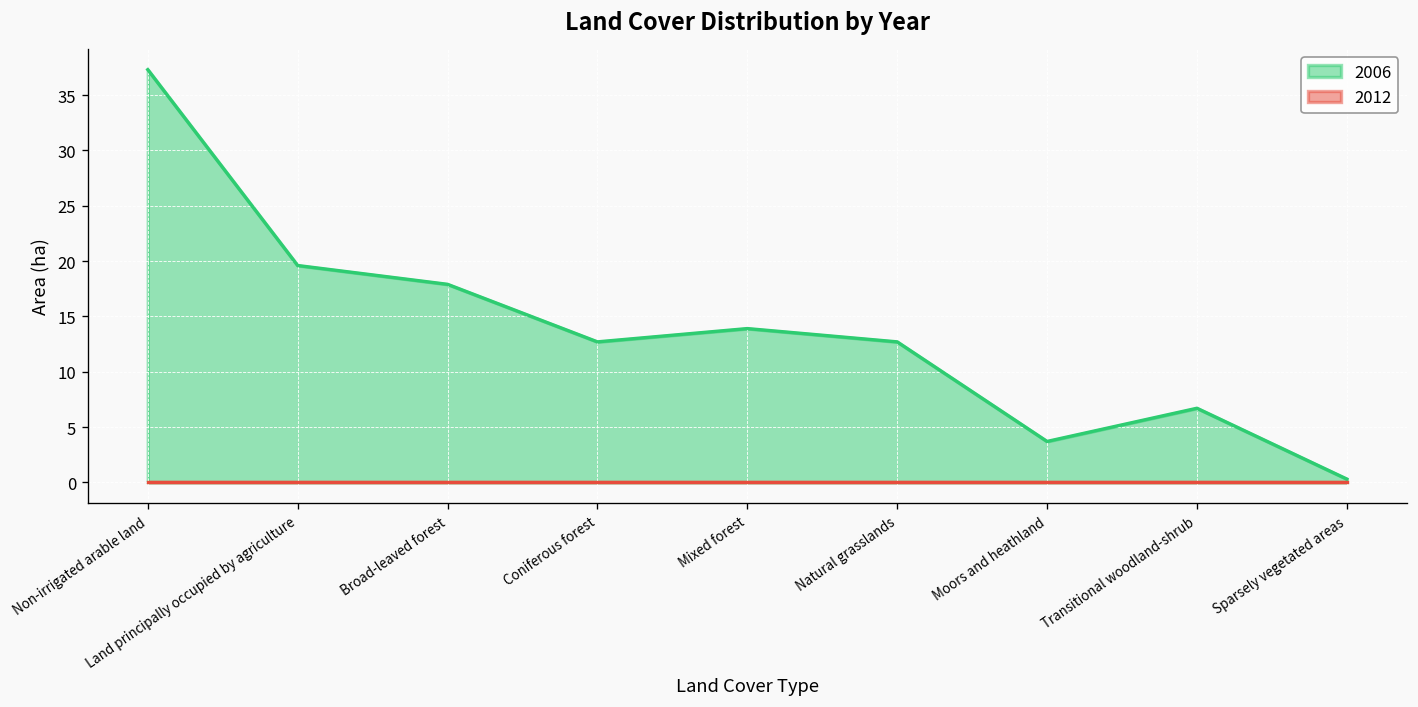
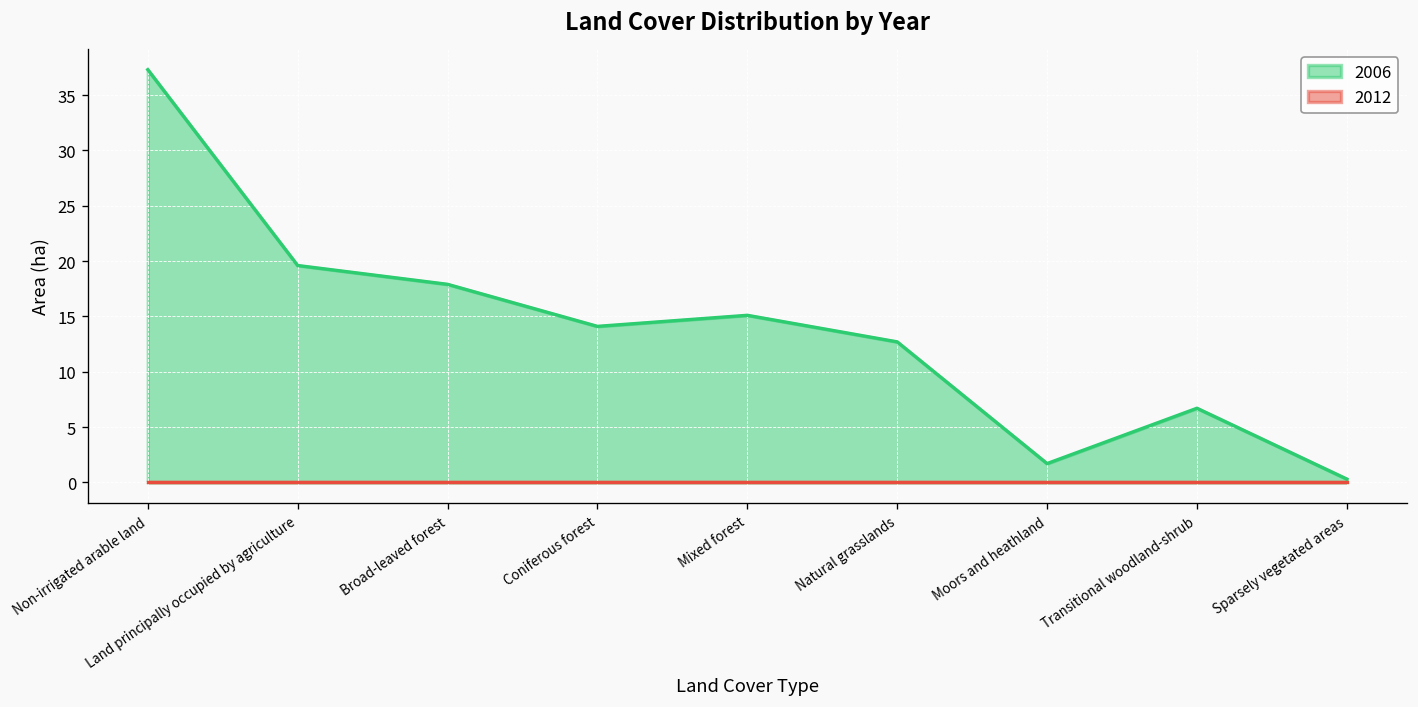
2006, Coniferous forest: 13 -> 14
2006, Mixed forest: 14 -> 15
2006, Moors and heathland: 4 -> 2
